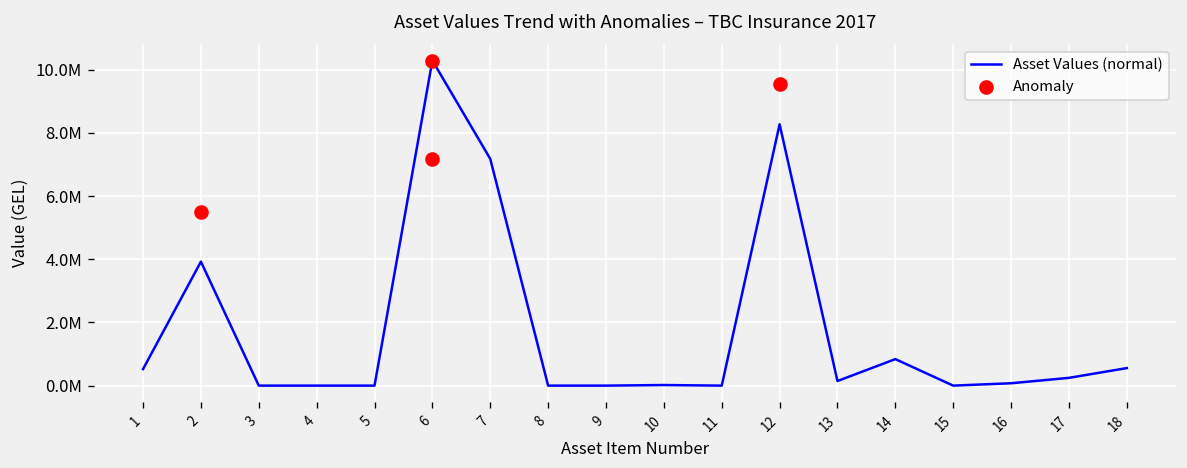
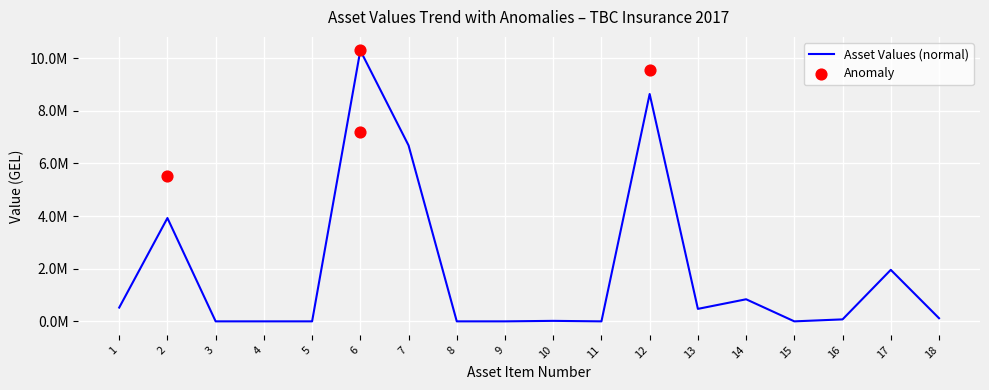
Asset Values (normal), 7: 7200000 -> 6700000
Asset Values (normal), 12: 8300000 -> 8600000
Asset Values (normal), 13: 100000 -> 500000
Asset Values (normal), 17: 200000 -> 2000000
Asset Values (normal), 18: 600000 -> 100000
